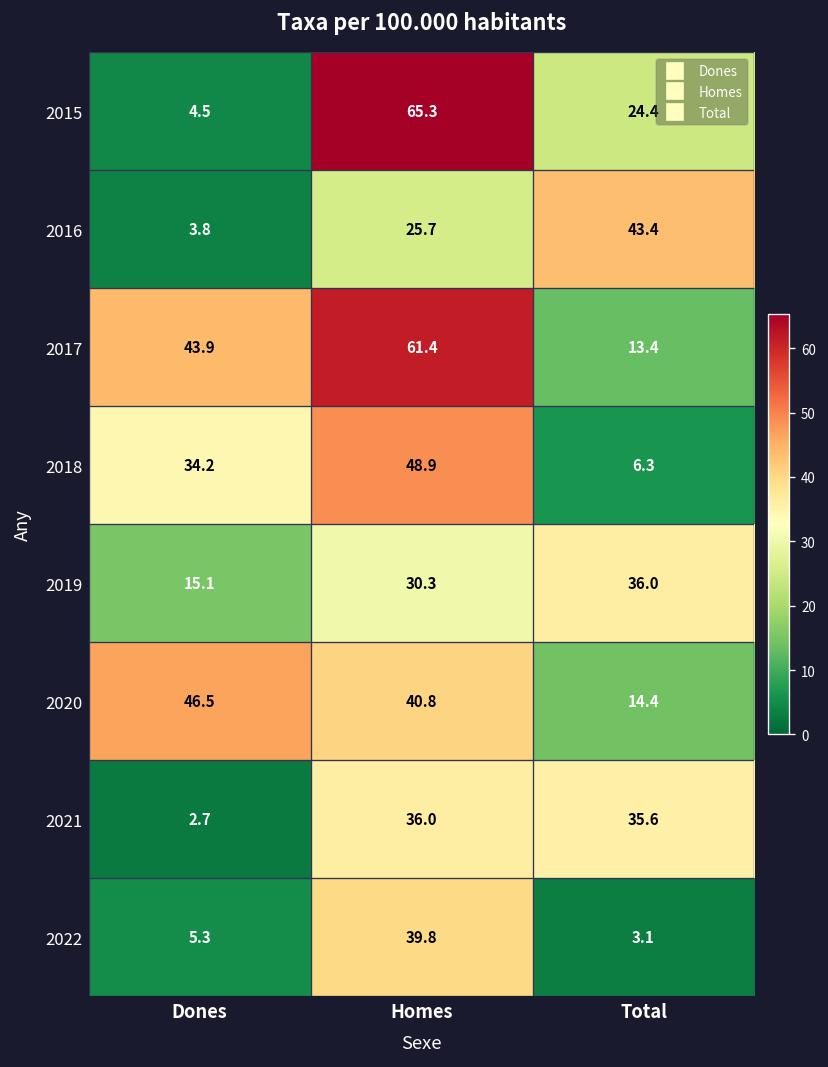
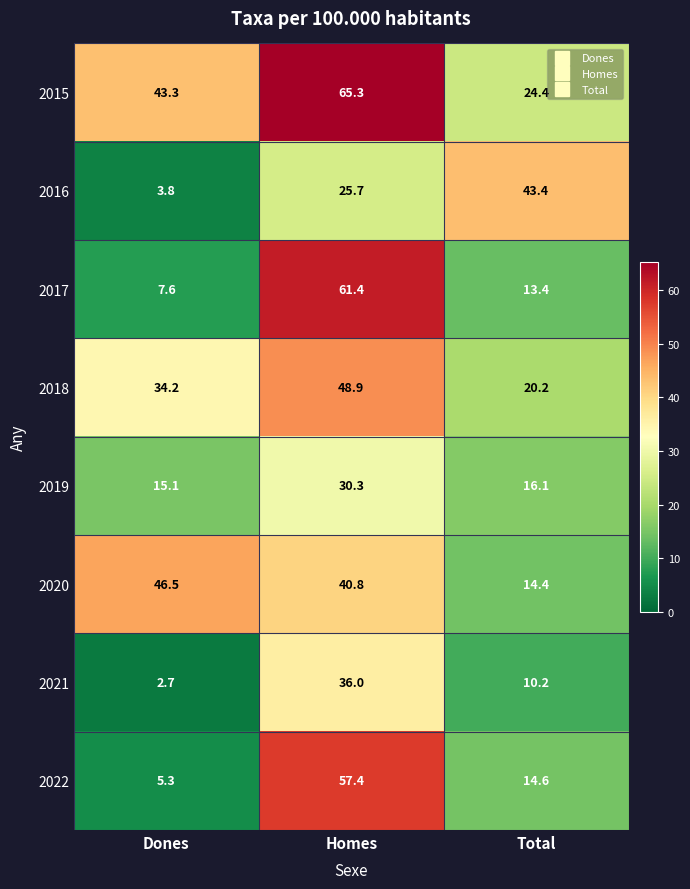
2015, Dones: 4.5 -> 43.3
2017, Dones: 43.9 -> 7.6
2018, Total: 6.3 -> 20.2
2019, Total: 36.0 -> 16.1
2021, Total: 35.6 -> 10.2
2022, Homes: 39.8 -> 57.4
2022, Total: 3.1 -> 14.6
